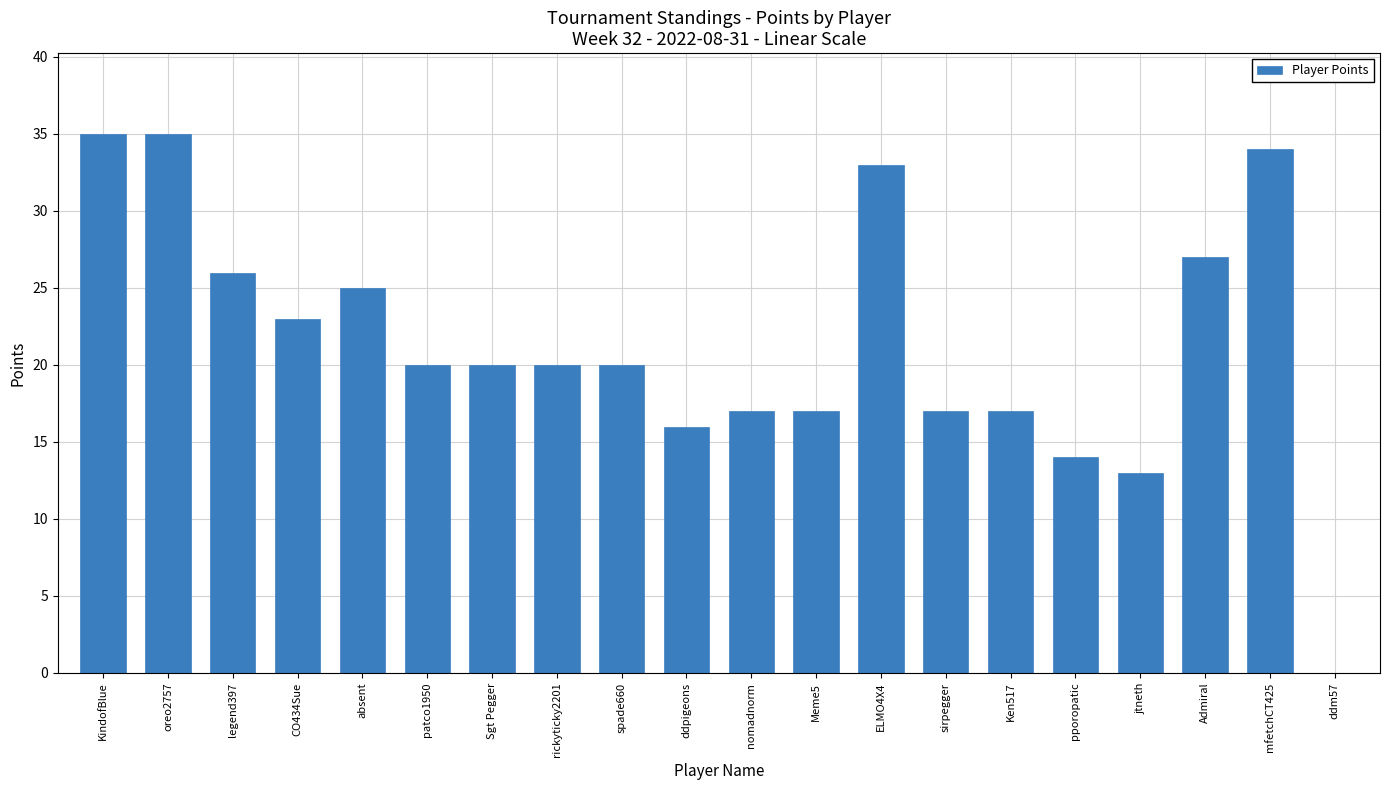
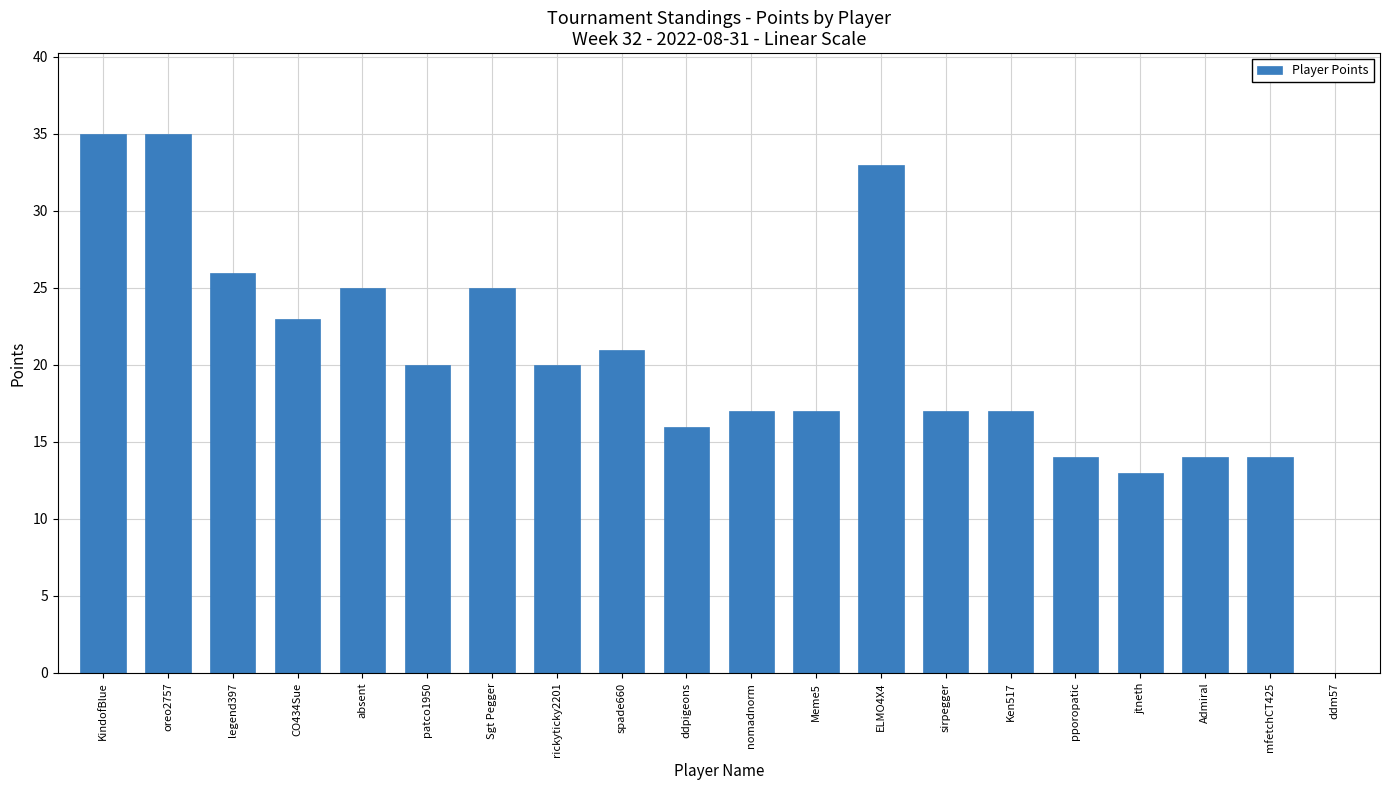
Sgt Pegger: 20 -> 25
spade660: 20 -> 21
Admiral: 27 -> 14
mfetchCT425: 34 -> 14
